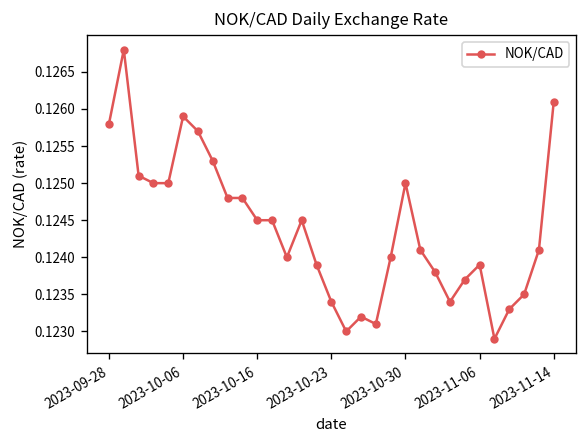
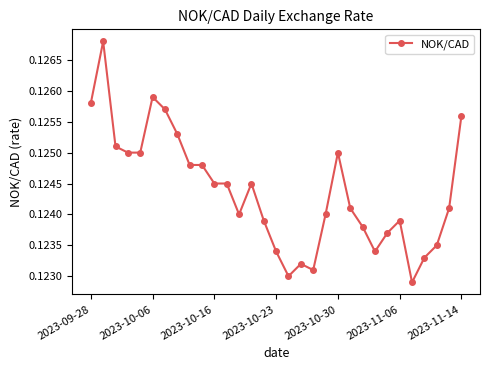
2023-11-14: 0.1261 -> 0.1256
